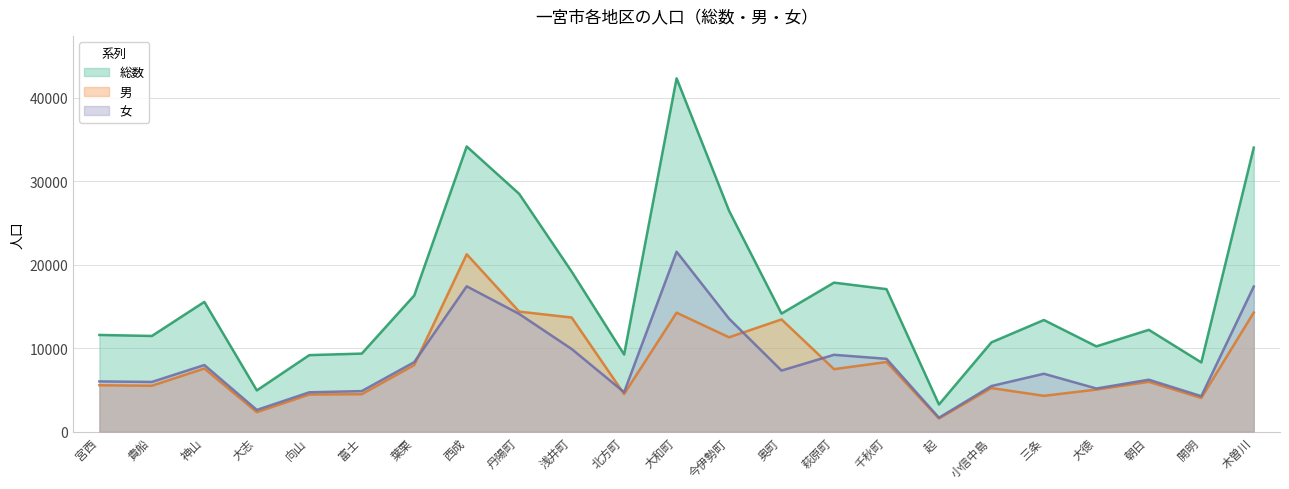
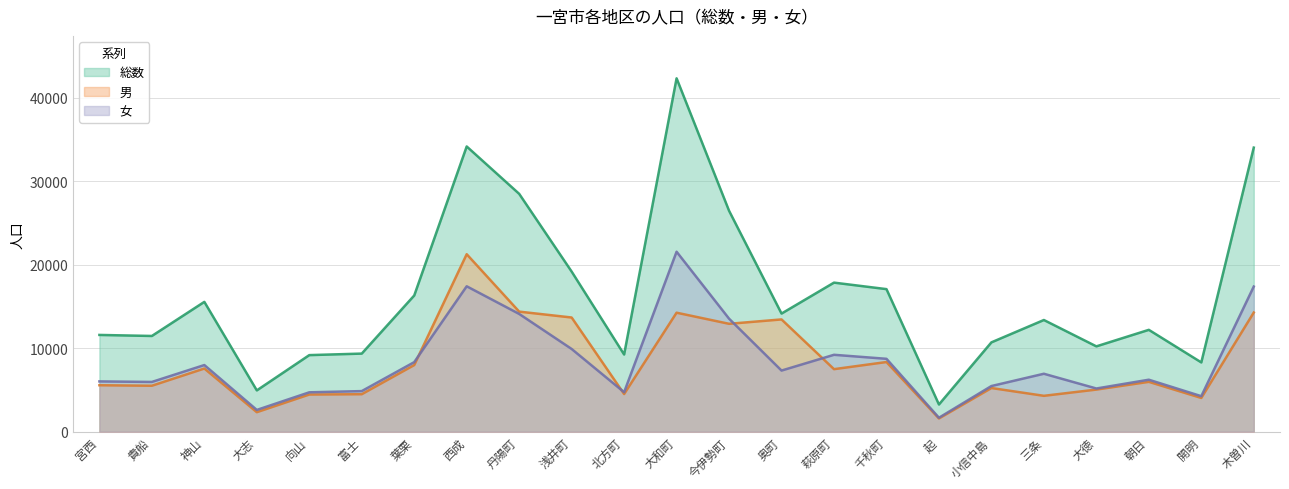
男, 今伊勢町: 11000 -> 13000
